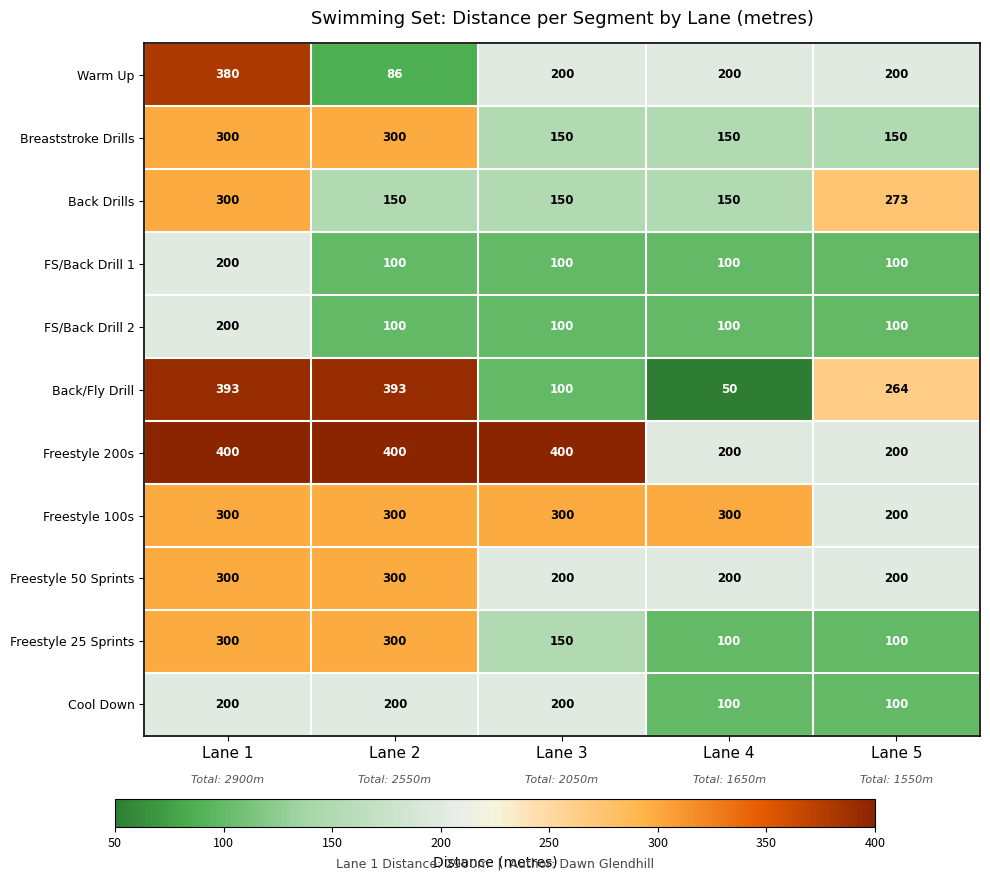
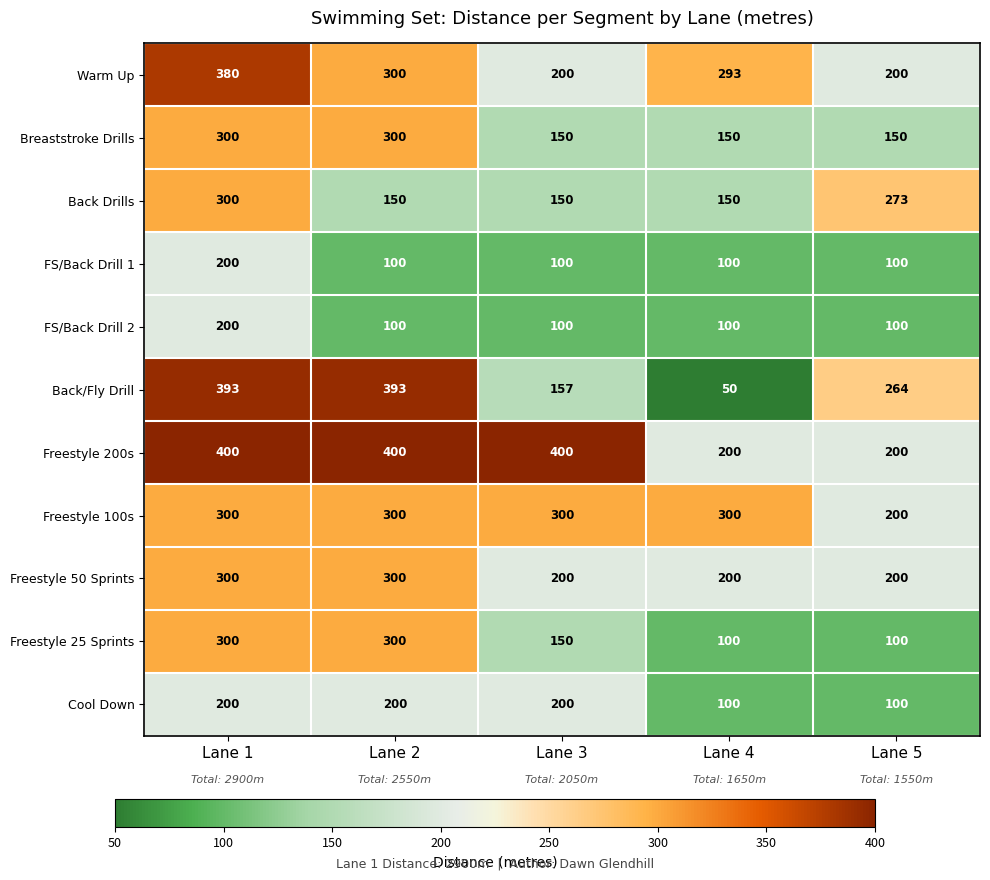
Warm Up, Lane 2: 86 -> 300
Warm Up, Lane 4: 200 -> 293
Back/Fly Drill, Lane 3: 100 -> 157
